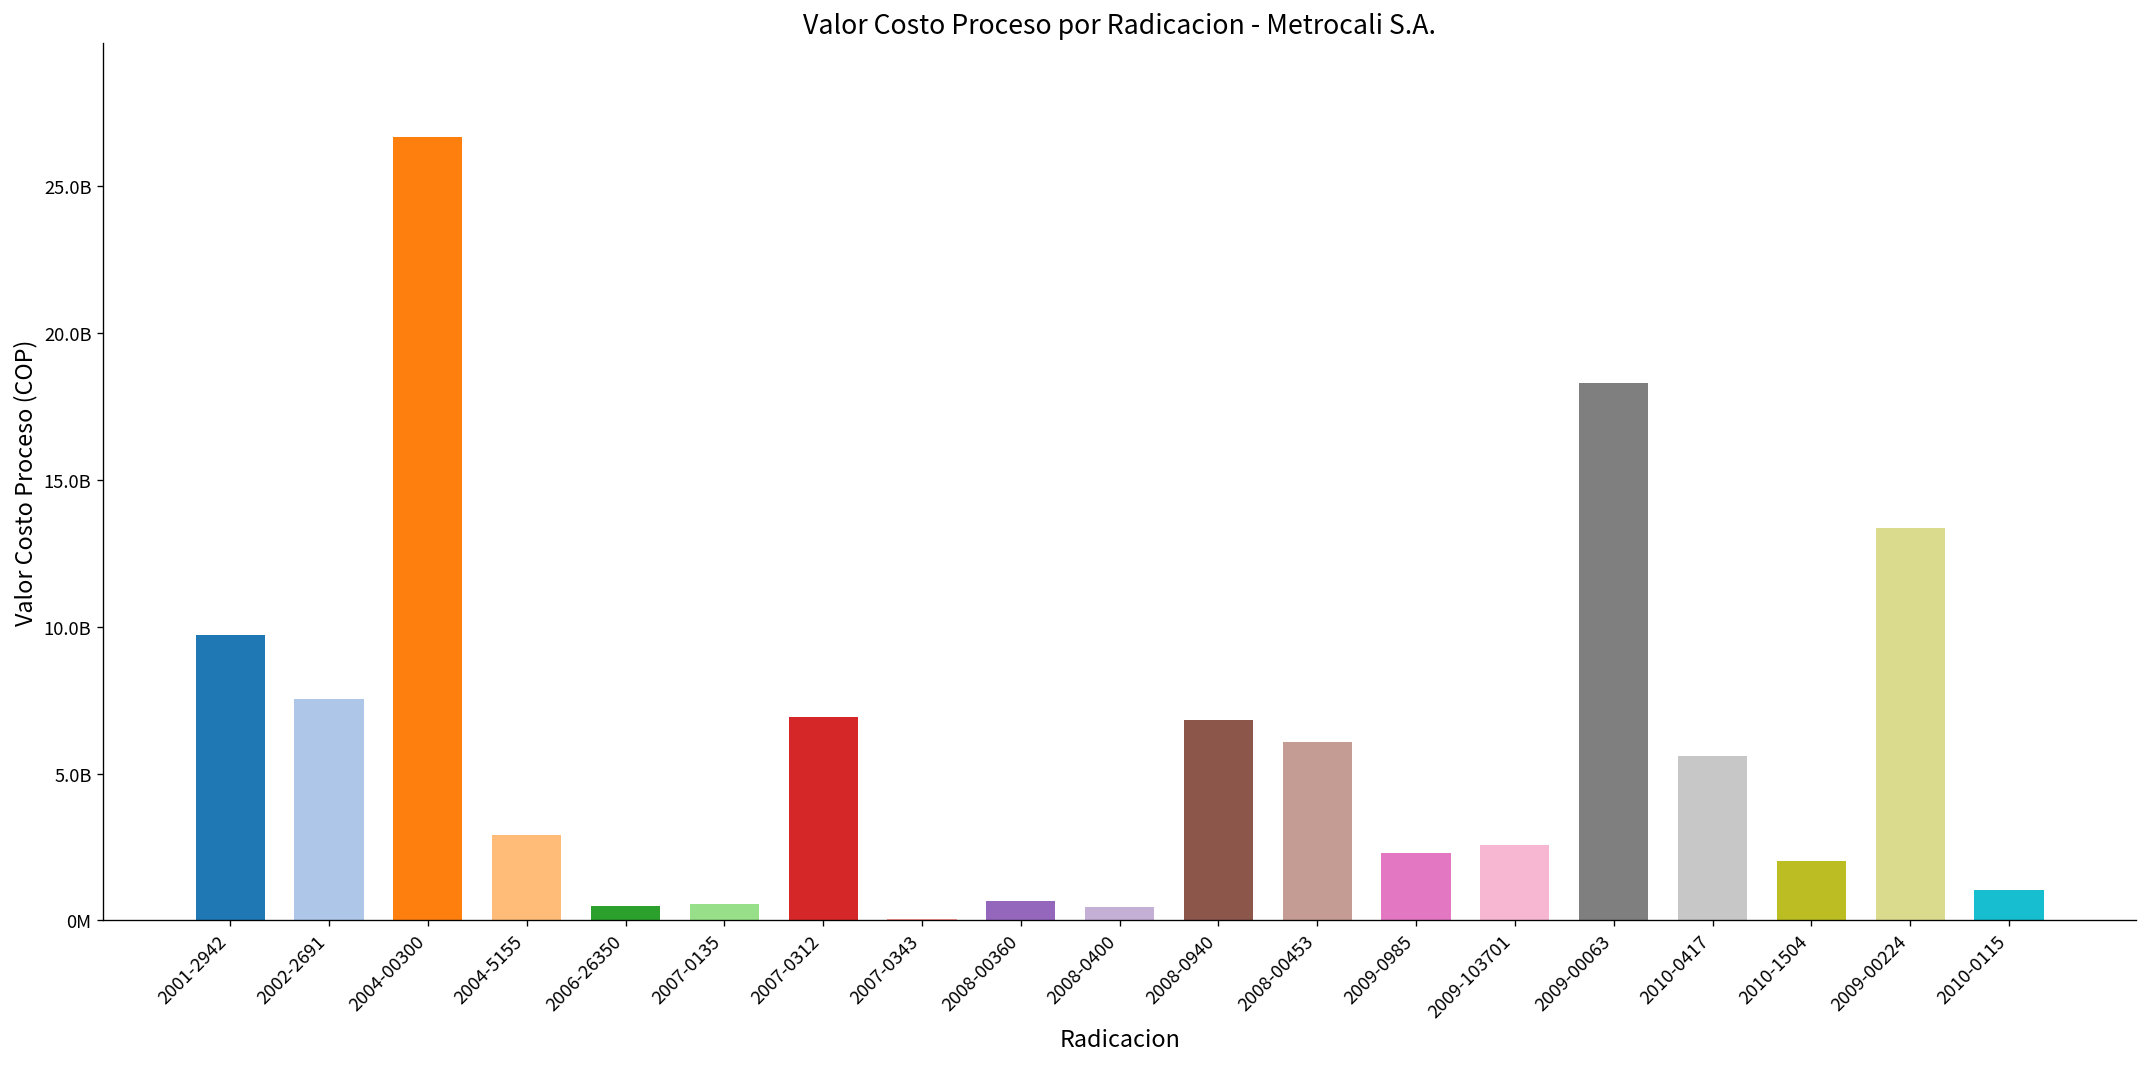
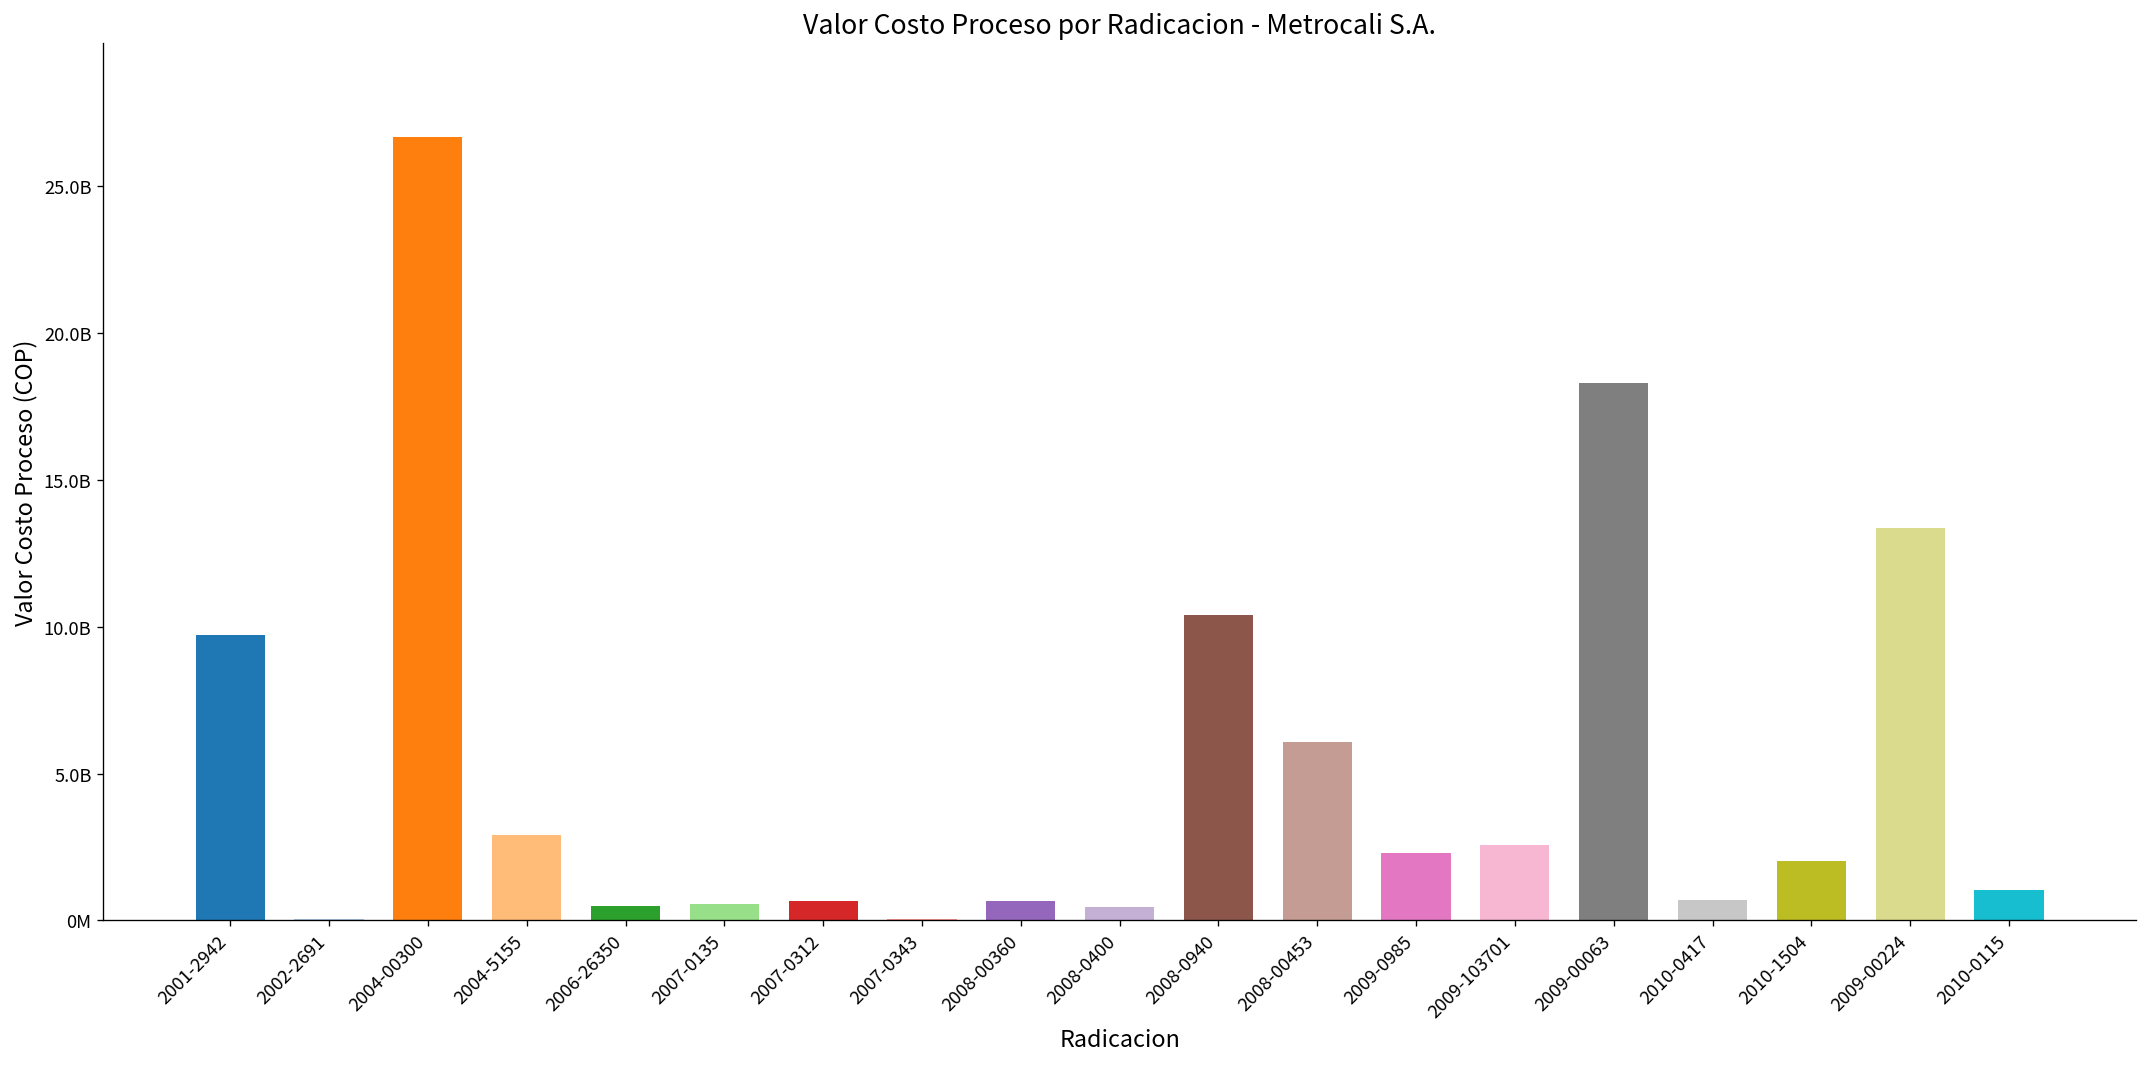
2002-2691: 7500000000 -> 0
2007-0312: 6900000000 -> 700000000
2008-0940: 6800000000 -> 10400000000
2010-0417: 5600000000 -> 700000000
